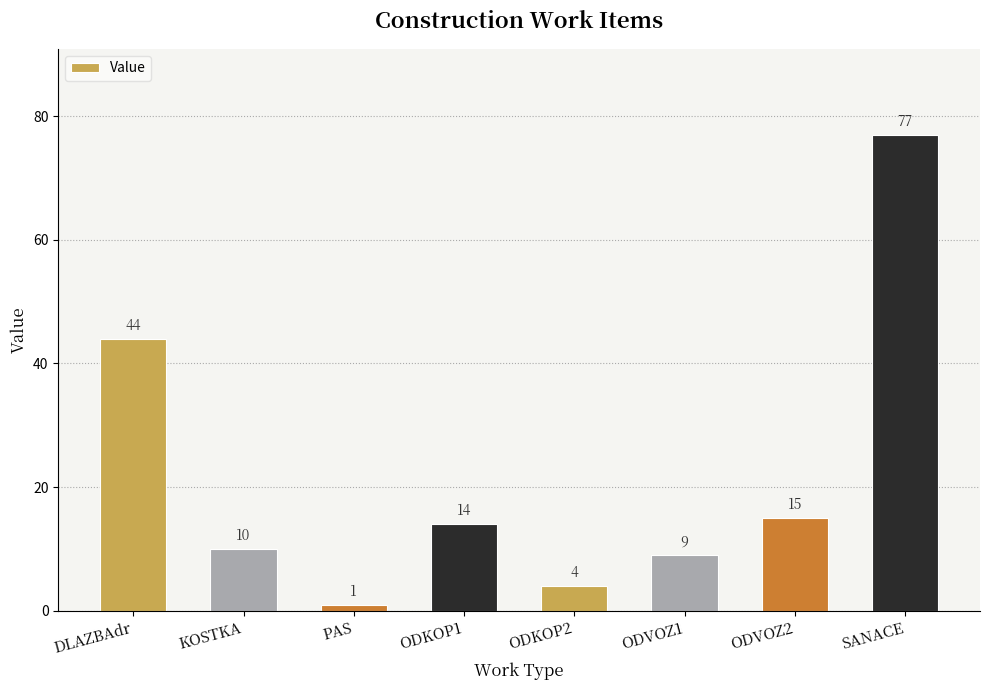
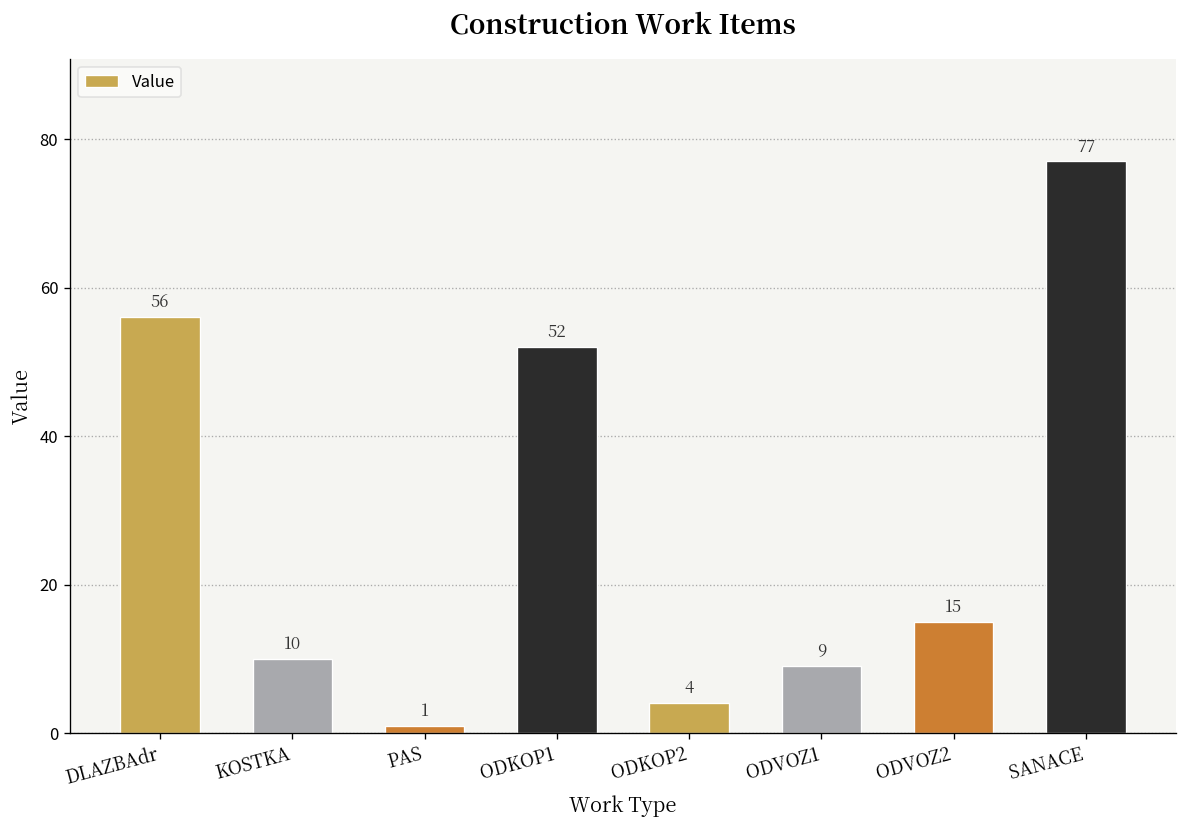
DLAZBAdr: 44 -> 56
ODKOP1: 14 -> 52
